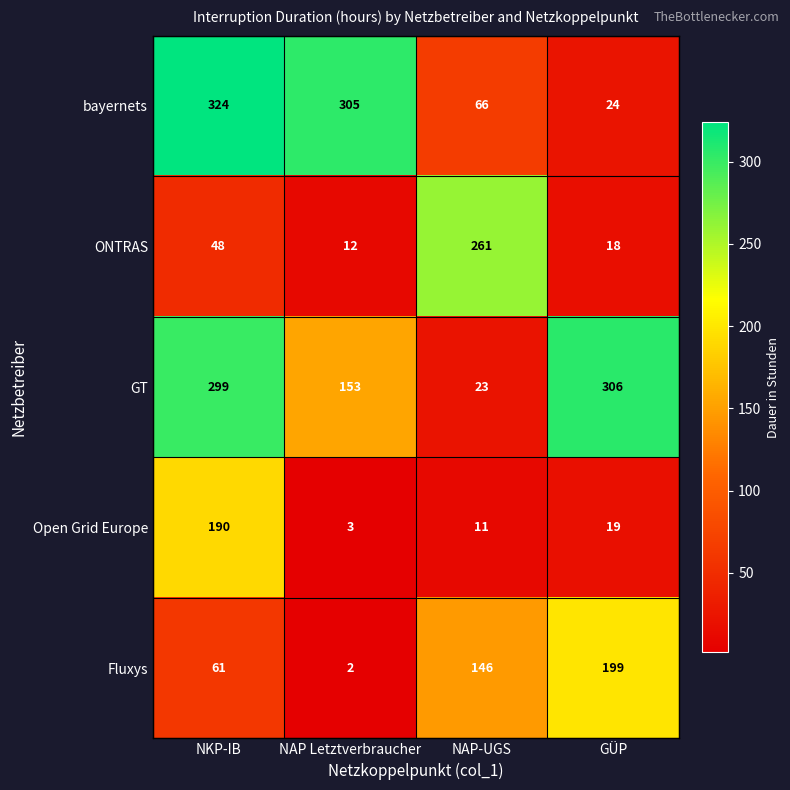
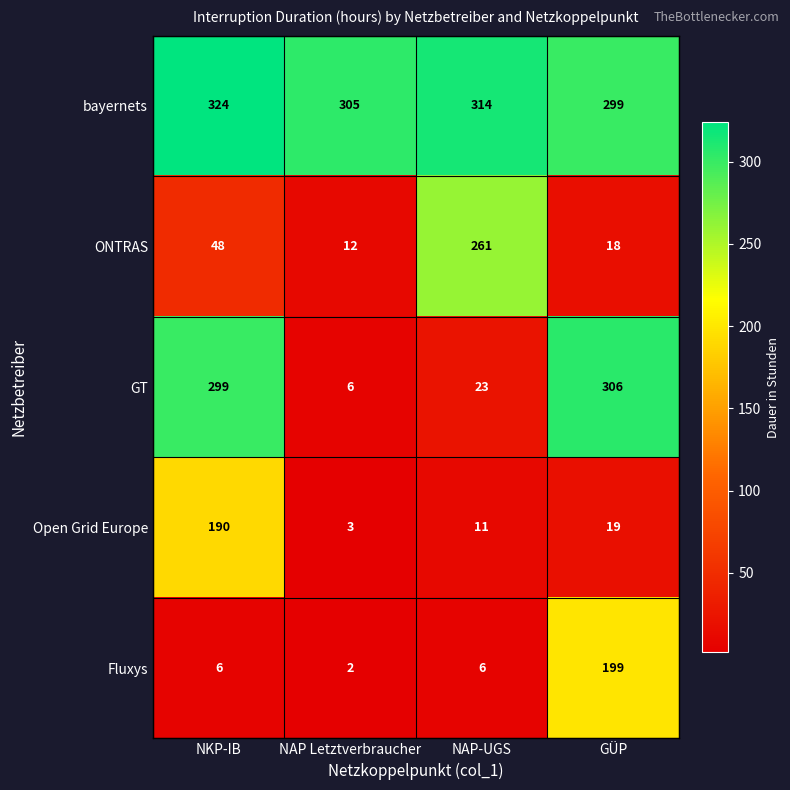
bayernets, NAP-UGS: 66 -> 314
bayernets, GÜP: 24 -> 299
GT, NAP Letztverbraucher: 153 -> 6
Fluxys, NKP-IB: 61 -> 6
Fluxys, NAP-UGS: 146 -> 6
